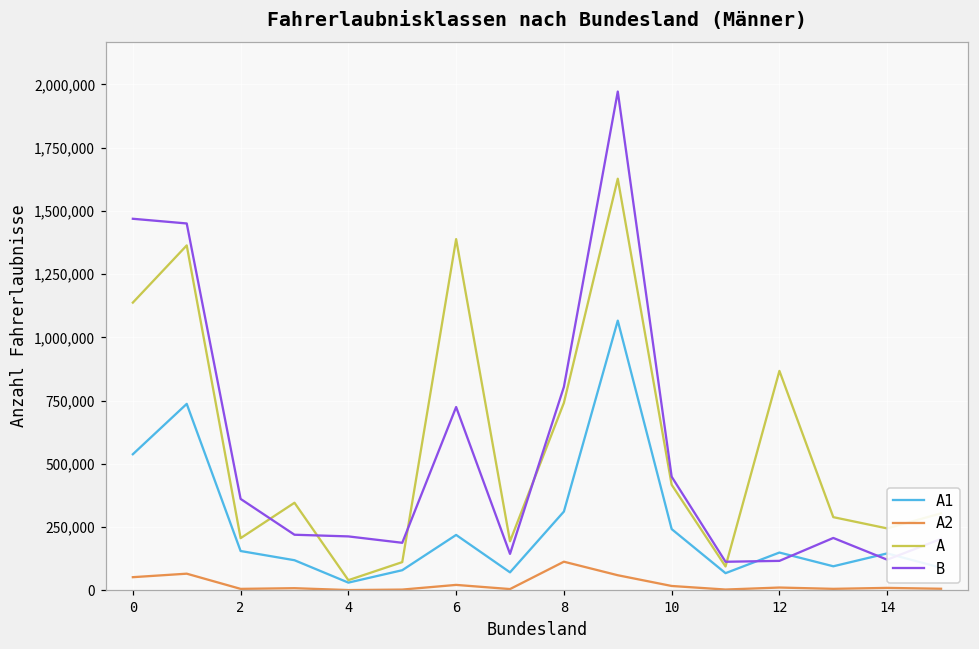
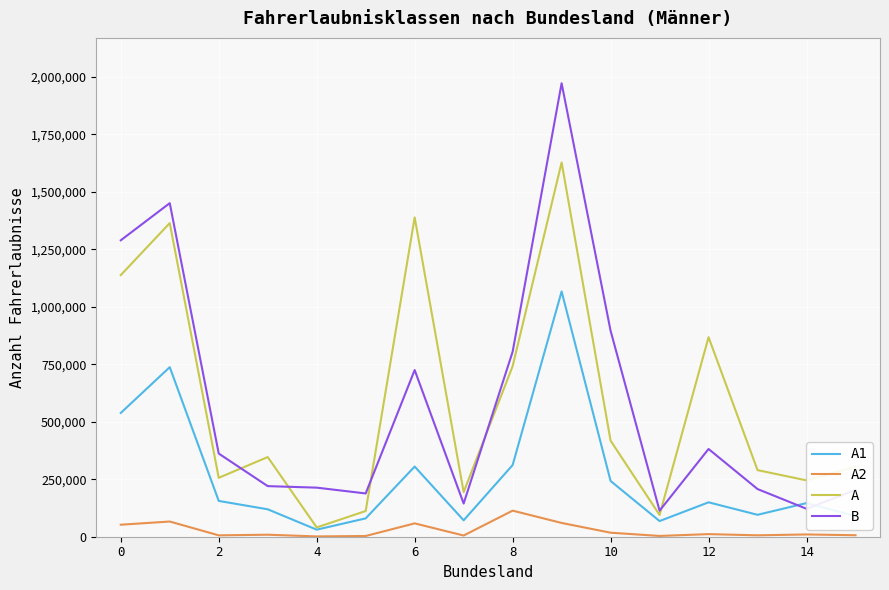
B, 0: 1,470,000 -> 1,290,000
A, 2: 210,000 -> 260,000
A1, 6: 220,000 -> 310,000
A2, 6: 20,000 -> 60,000
B, 10: 450,000 -> 900,000
B, 12: 120,000 -> 380,000
